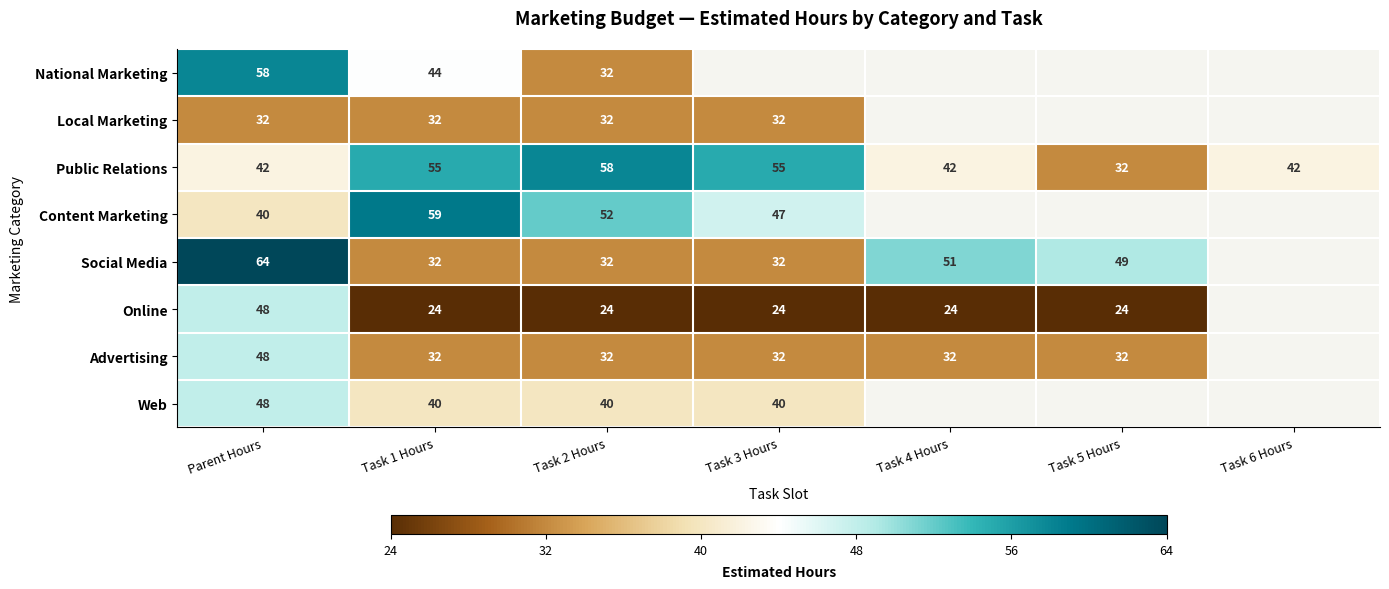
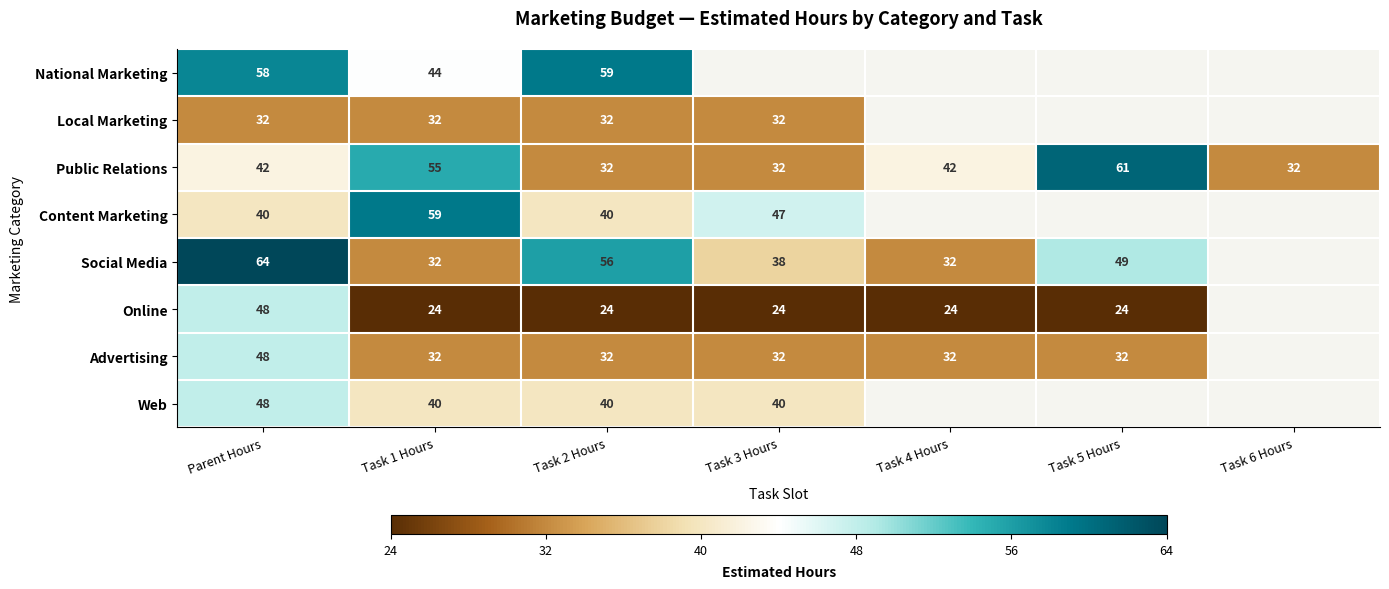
National Marketing, Task 2 Hours: 32 -> 59
Public Relations, Task 2 Hours: 58 -> 32
Public Relations, Task 3 Hours: 55 -> 32
Public Relations, Task 5 Hours: 32 -> 61
Public Relations, Task 6 Hours: 42 -> 32
Content Marketing, Task 2 Hours: 52 -> 40
Social Media, Task 2 Hours: 32 -> 56
Social Media, Task 3 Hours: 32 -> 38
Social Media, Task 4 Hours: 51 -> 32
